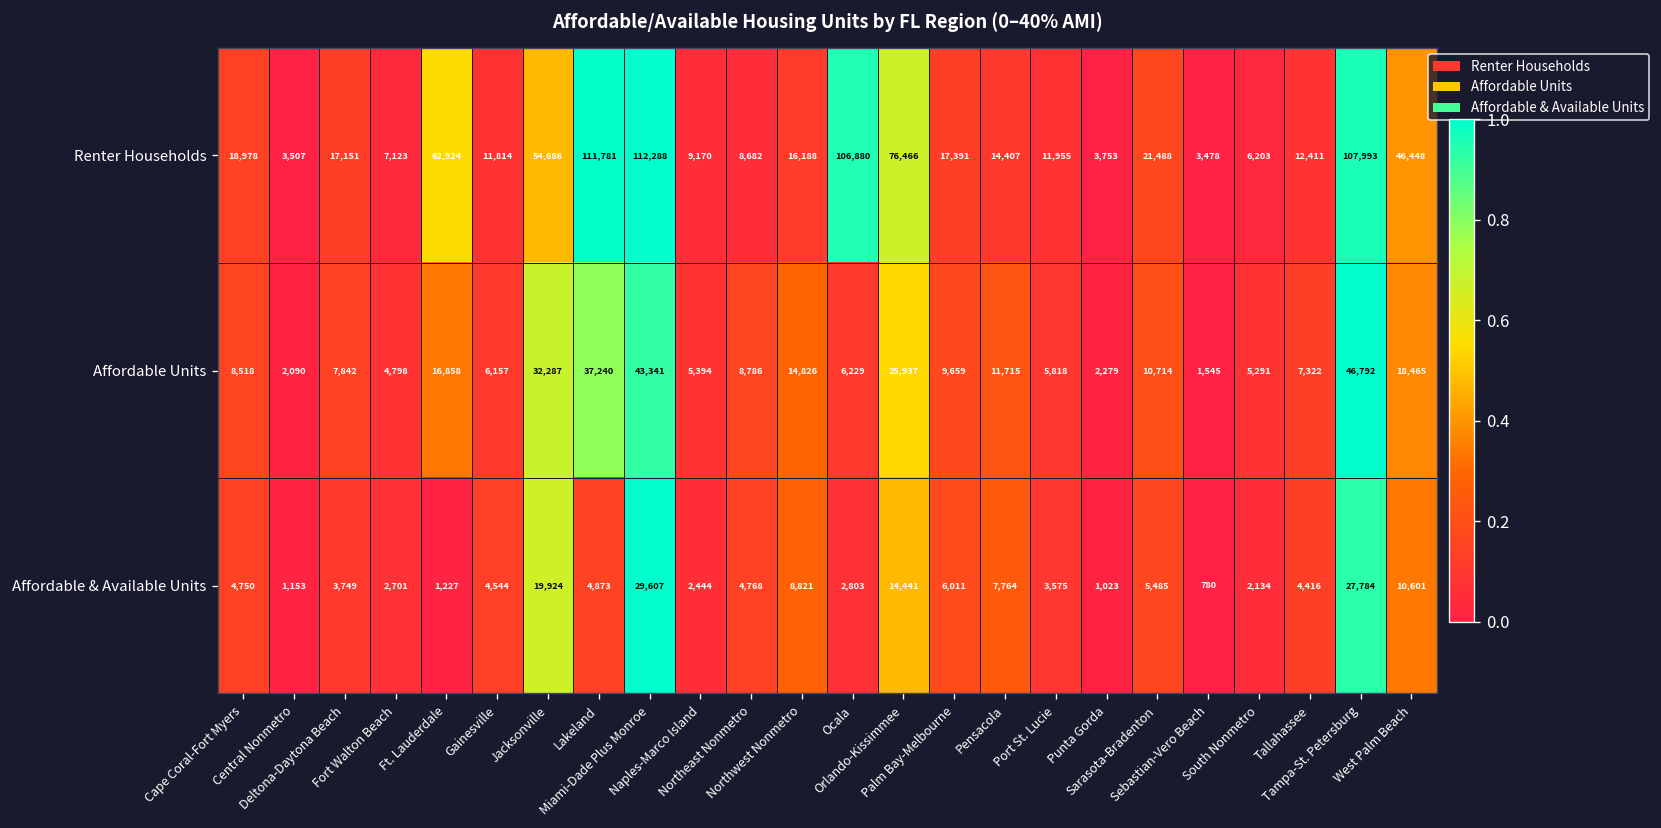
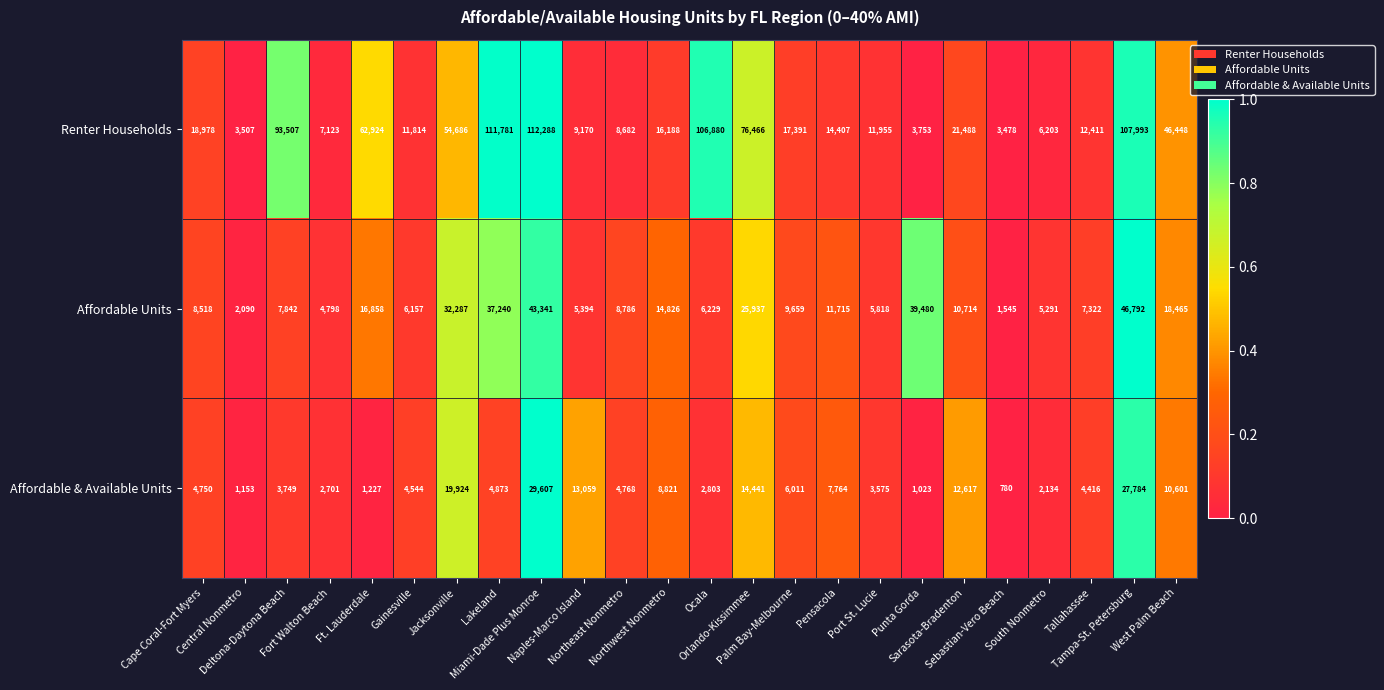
Renter Households, Deltona-Daytona Beach: 17,151 -> 93,507
Affordable Units, Punta Gorda: 2,279 -> 39,480
Affordable & Available Units, Naples-Marco Island: 2,444 -> 13,059
Affordable & Available Units, Sarasota-Bradenton: 5,485 -> 12,617
